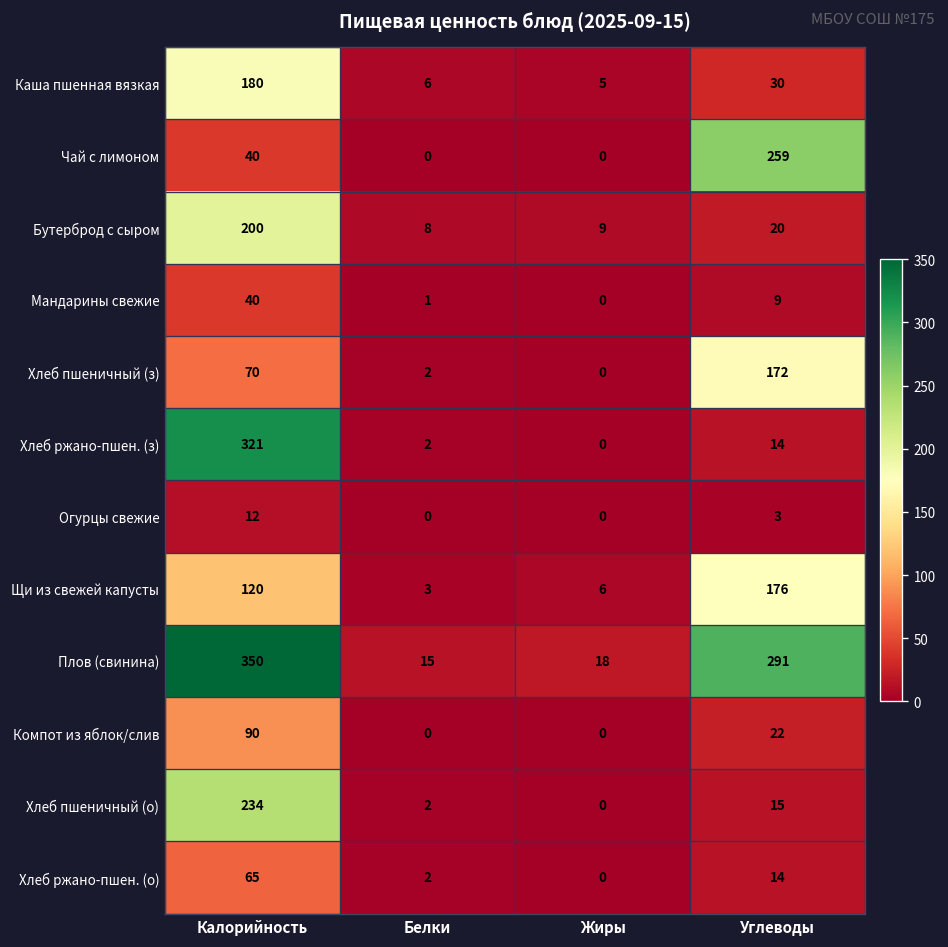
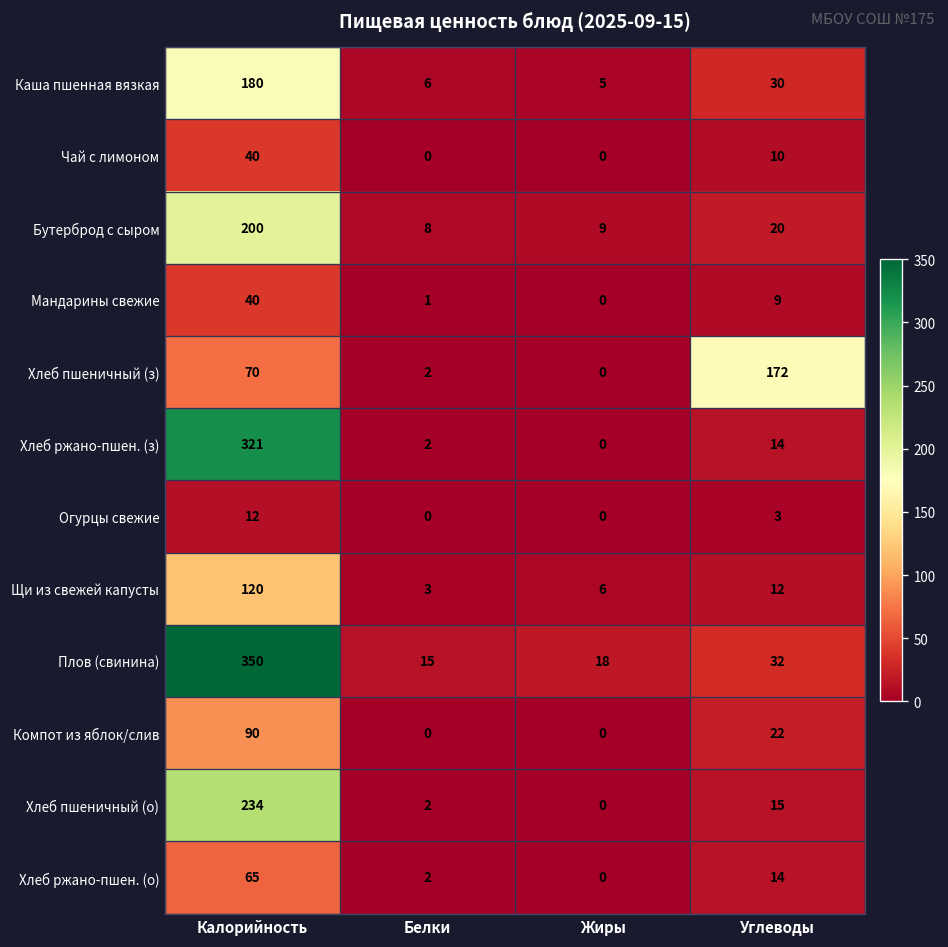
Чай с лимоном, Углеводы: 259 -> 10
Щи из свежей капусты, Углеводы: 176 -> 12
Плов (свинина), Углеводы: 291 -> 32
